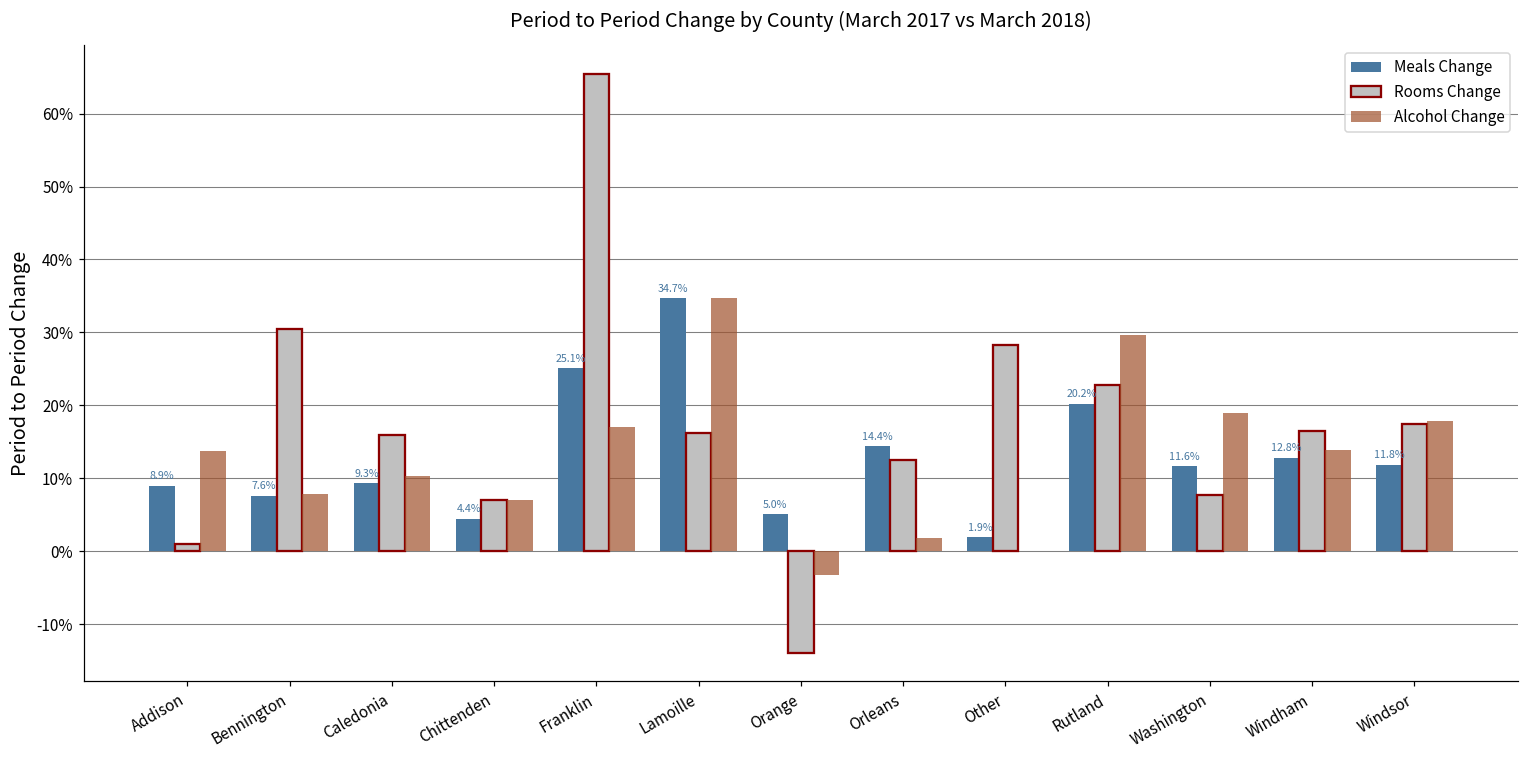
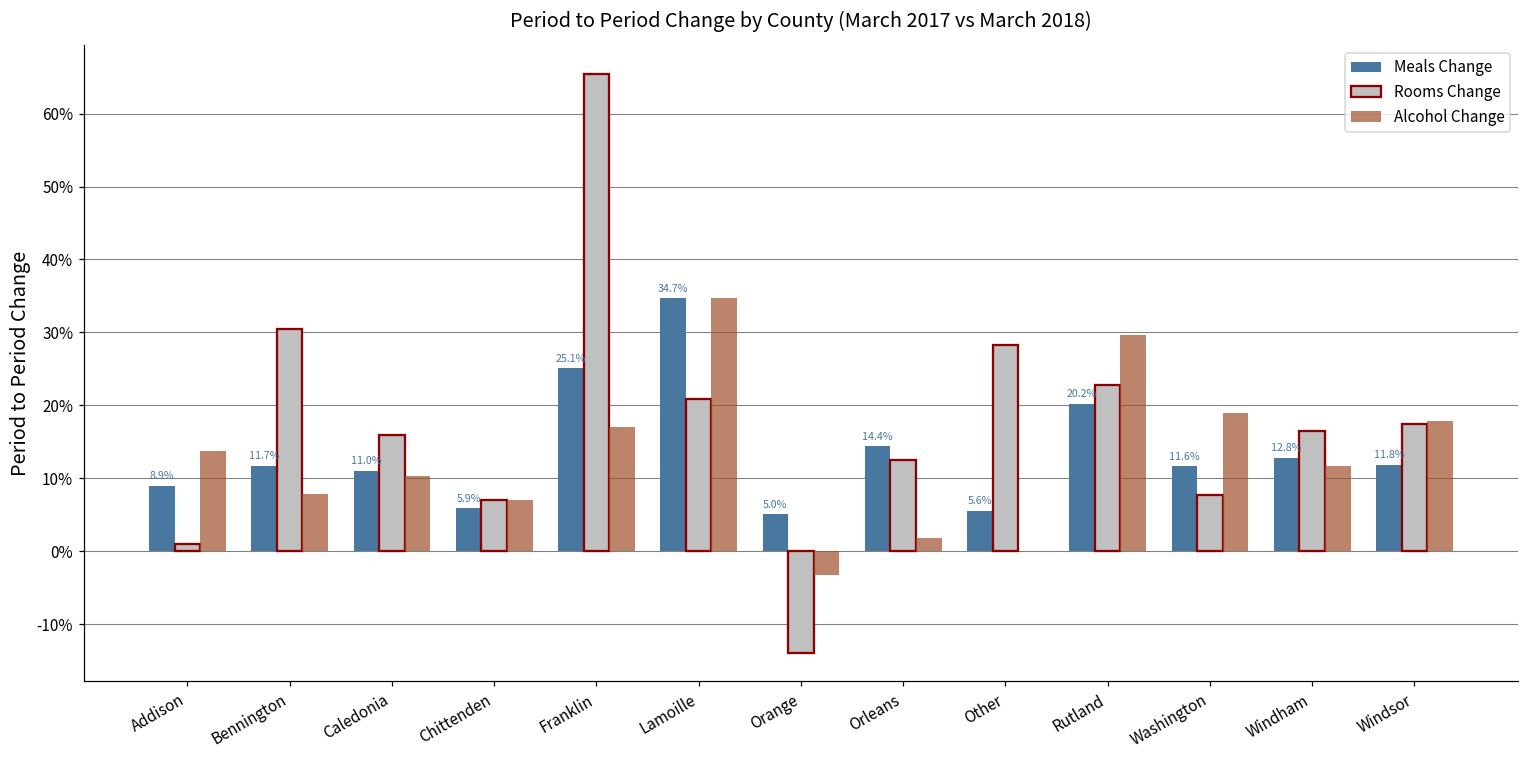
Meals Change, Bennington: 7.6% -> 11.7%
Meals Change, Caledonia: 9.3% -> 11.0%
Meals Change, Chittenden: 4.4% -> 5.9%
Rooms Change, Lamoille: 16% -> 21%
Meals Change, Other: 1.9% -> 5.6%
Alcohol Change, Windham: 14% -> 12%
